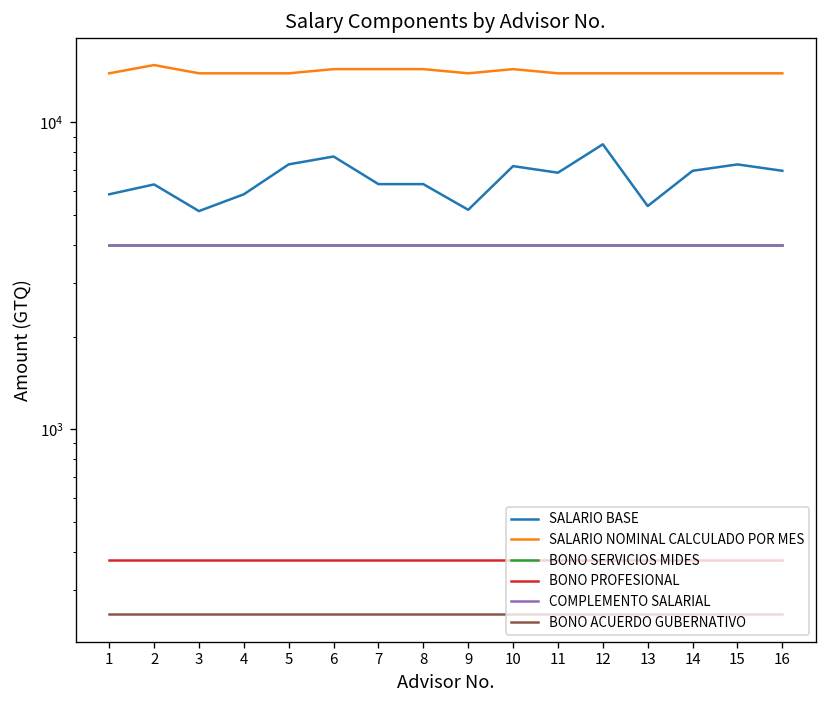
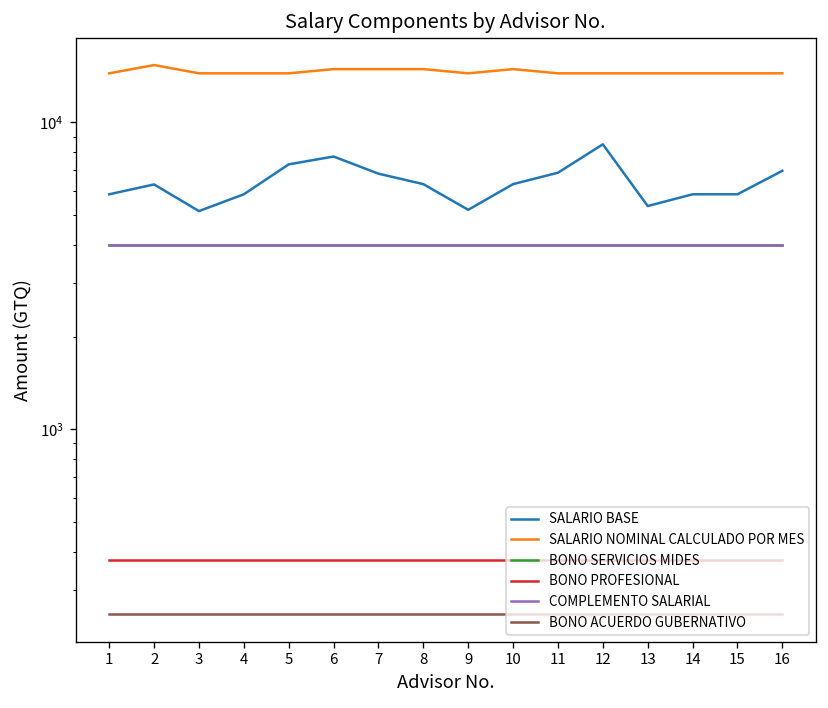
SALARIO BASE, 7: 6300 -> 6800
SALARIO BASE, 10: 7200 -> 6300
SALARIO BASE, 14: 7000 -> 5800
SALARIO BASE, 15: 7300 -> 5800
